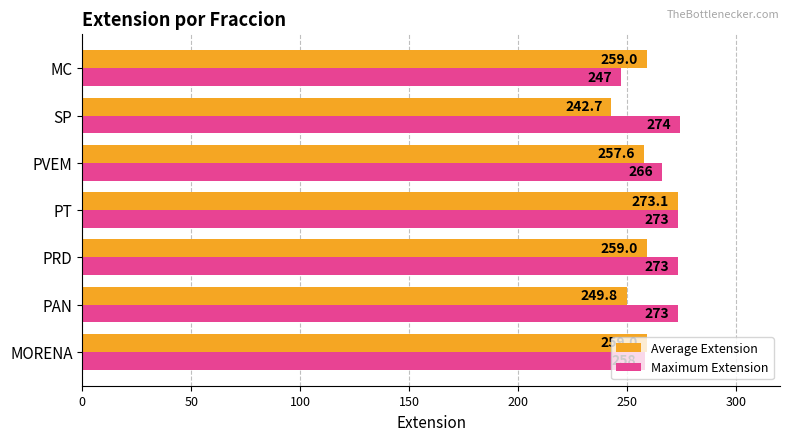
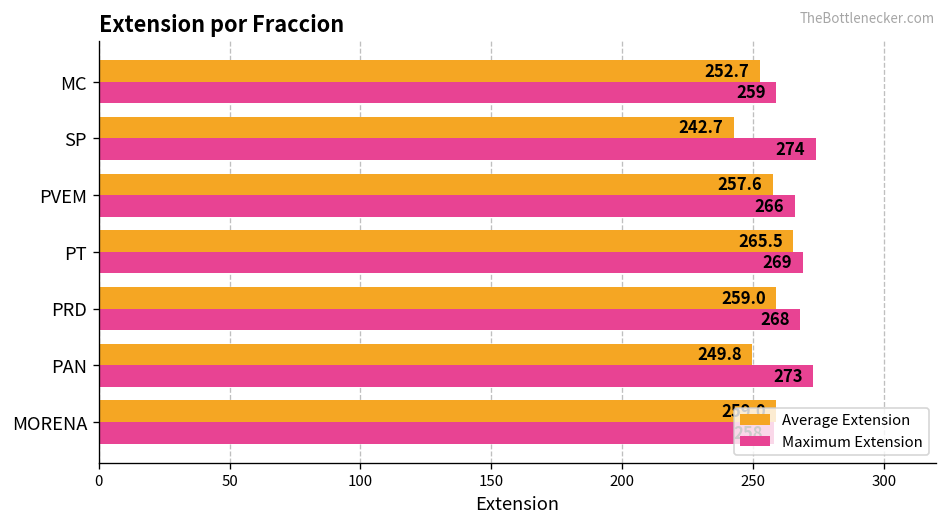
Average Extension, MC: 259.0 -> 252.7
Maximum Extension, MC: 247 -> 259
Average Extension, PT: 273.1 -> 265.5
Maximum Extension, PT: 273 -> 269
Maximum Extension, PRD: 273 -> 268
